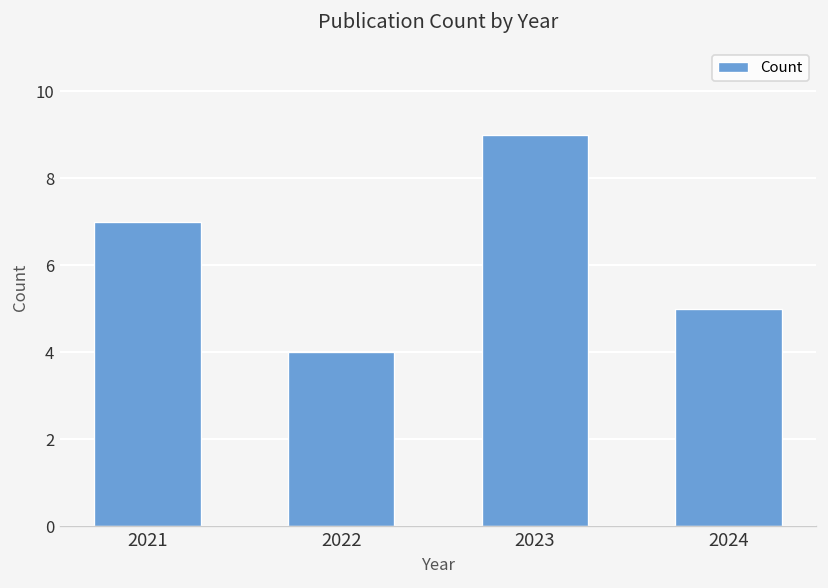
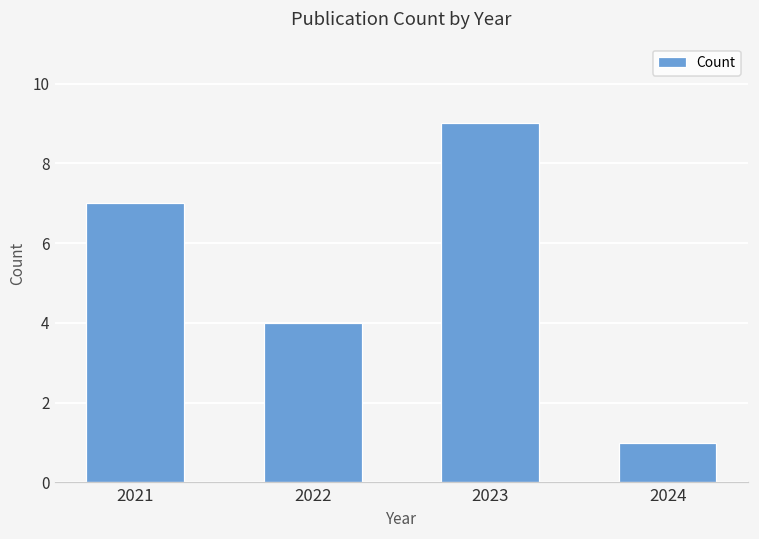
2024: 5 -> 1
